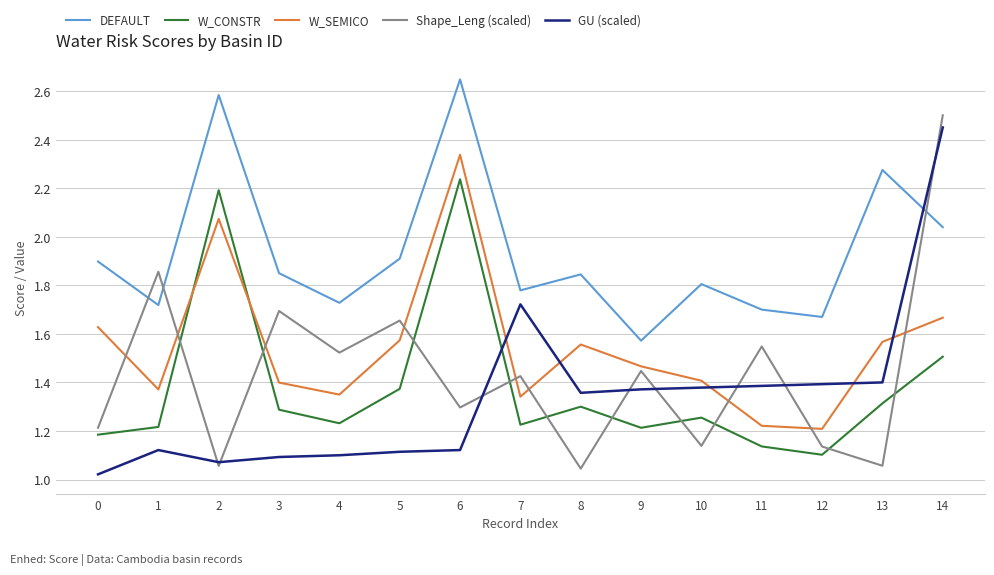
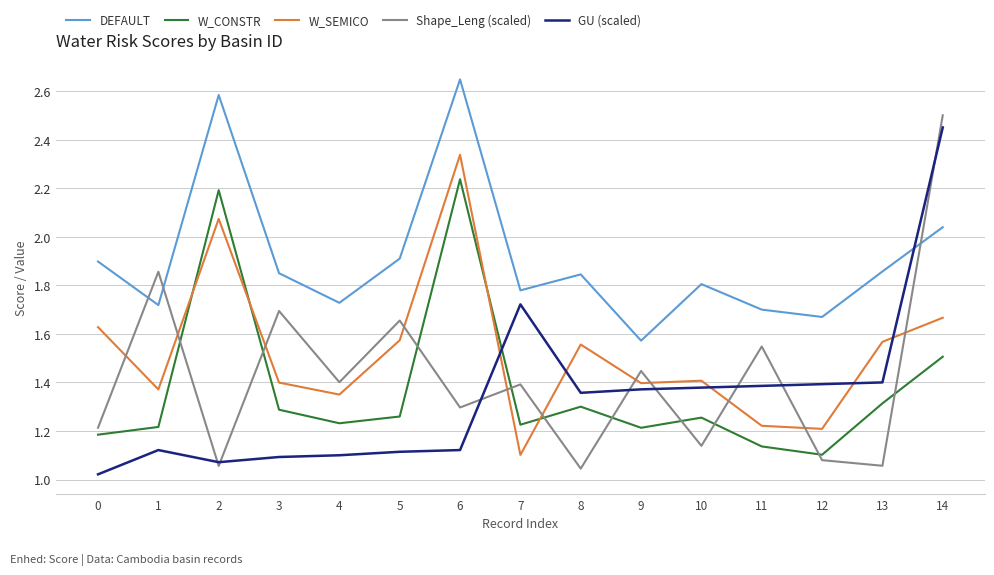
Shape_Leng (scaled), 4: 1.52 -> 1.40
W_CONSTR, 5: 1.37 -> 1.26
W_SEMICO, 7: 1.34 -> 1.10
Shape_Leng (scaled), 7: 1.43 -> 1.39
W_SEMICO, 9: 1.47 -> 1.40
Shape_Leng (scaled), 12: 1.14 -> 1.08
DEFAULT, 13: 2.27 -> 1.86
